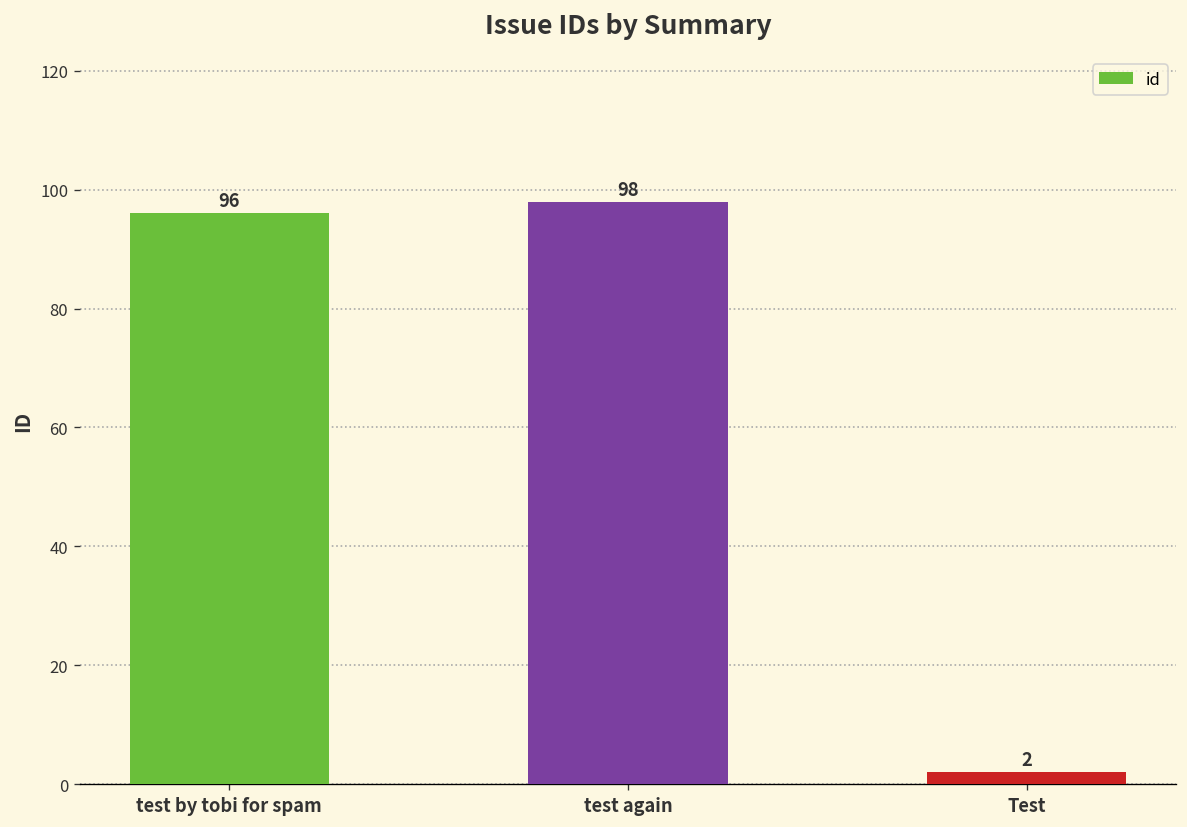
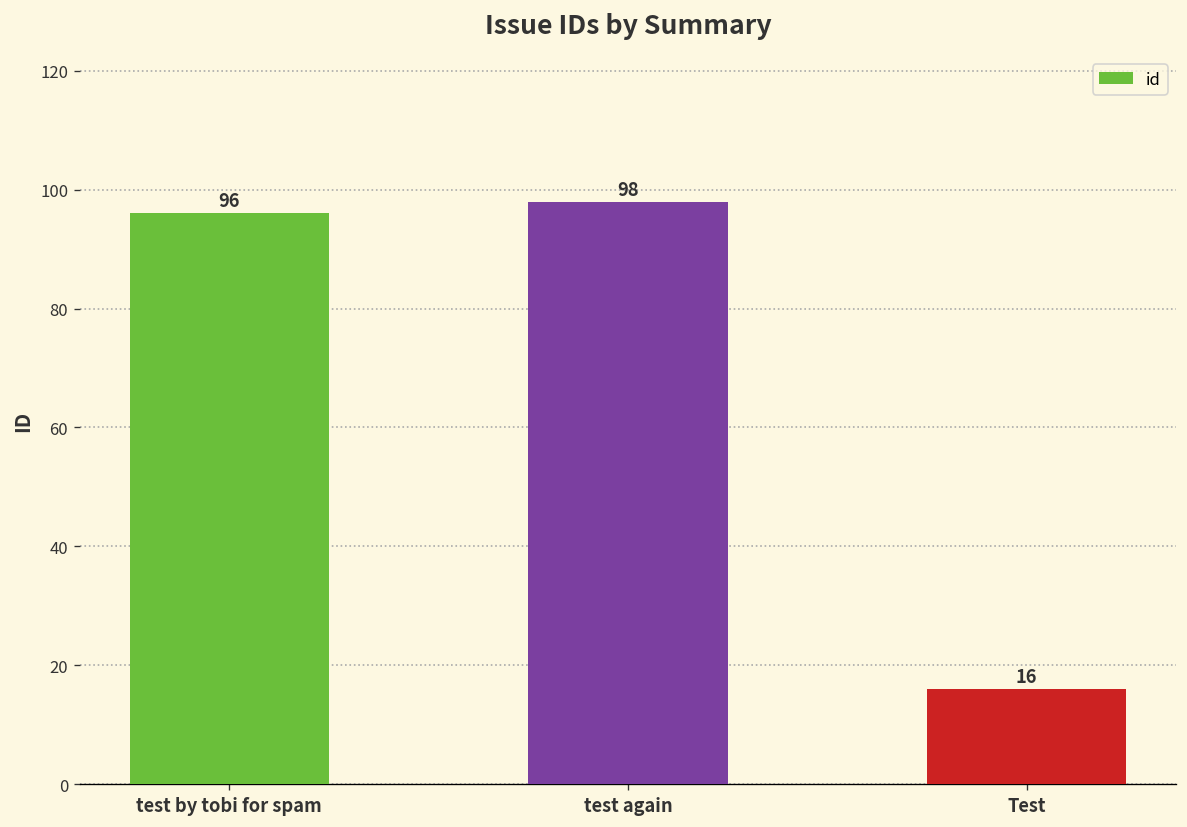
Test: 2 -> 16
